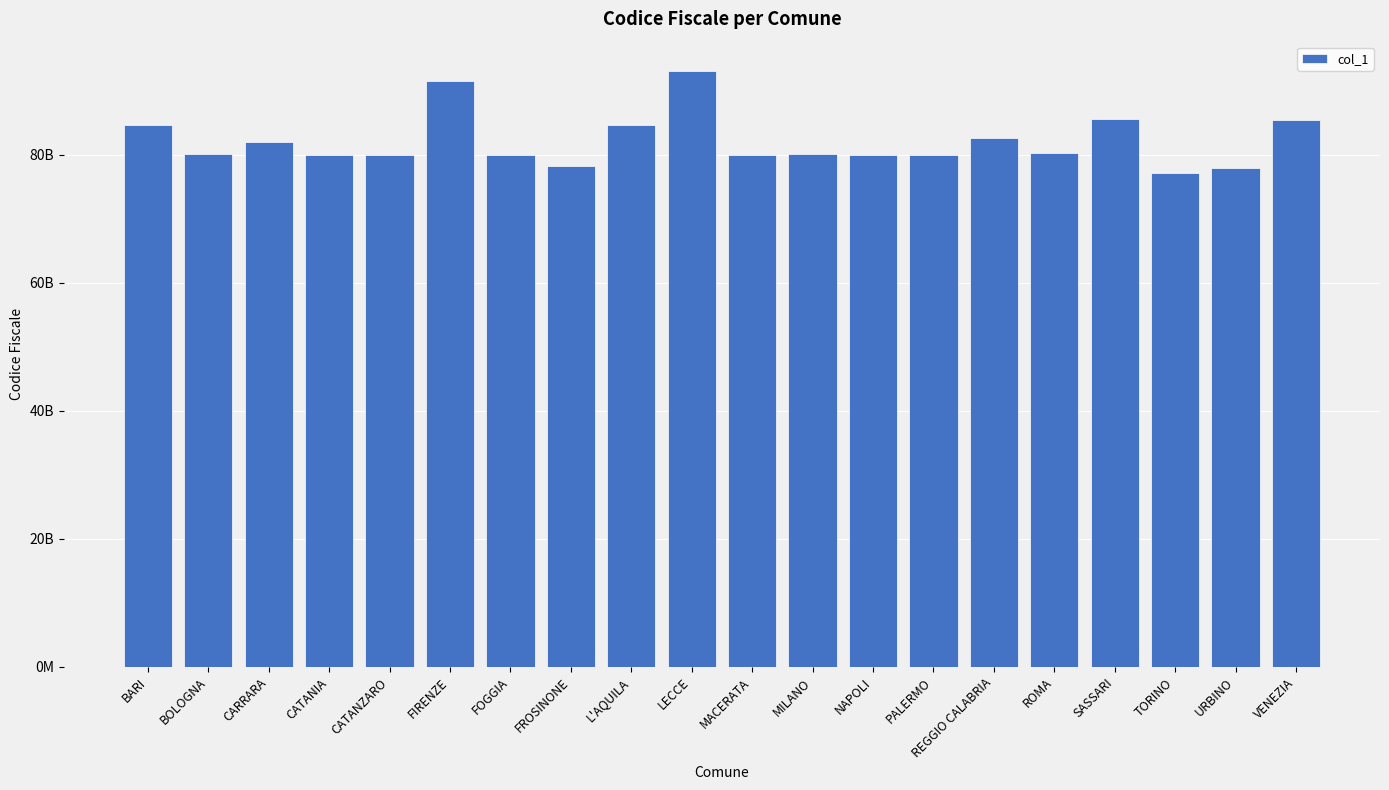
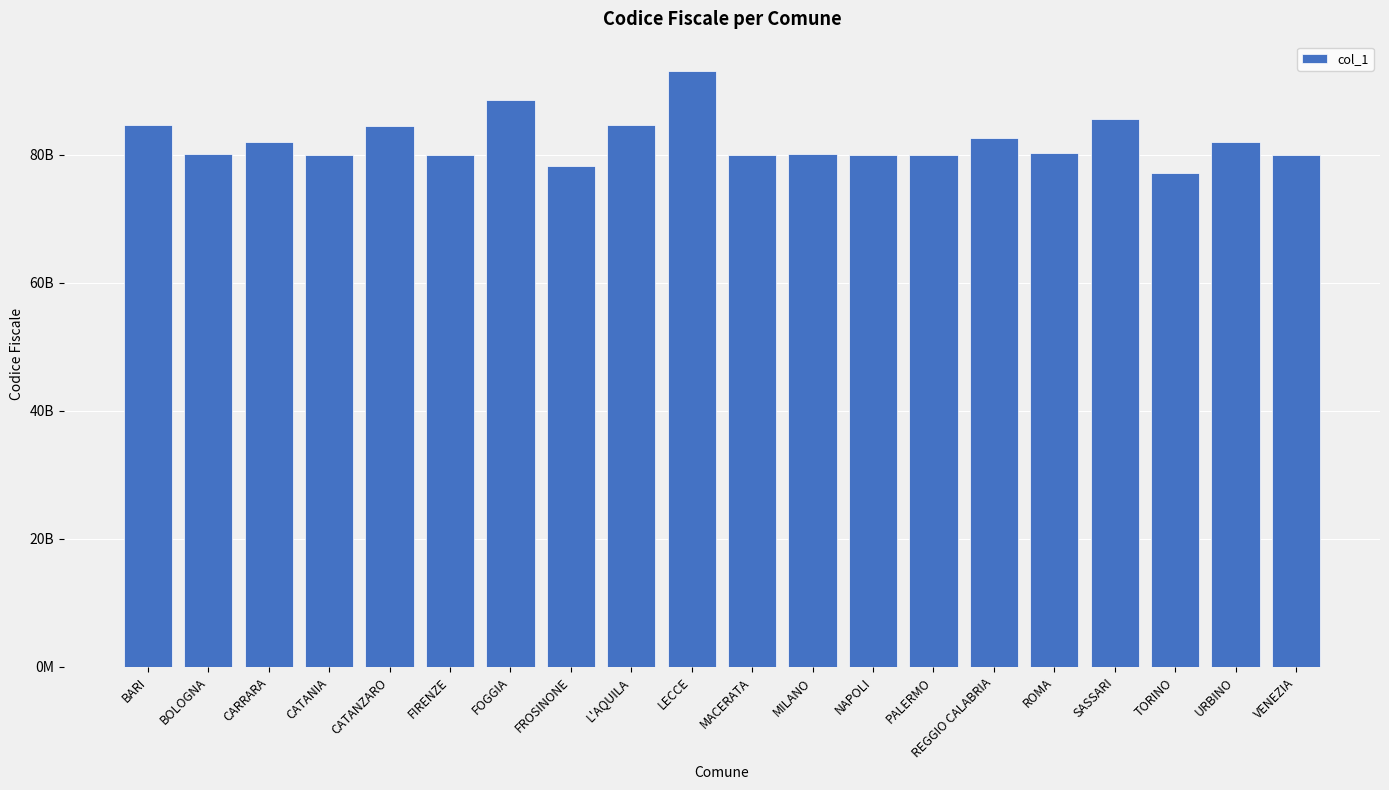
CATANZARO: 80000000000 -> 85000000000
FIRENZE: 91000000000 -> 80000000000
FOGGIA: 80000000000 -> 89000000000
URBINO: 78000000000 -> 82000000000
VENEZIA: 85000000000 -> 80000000000
